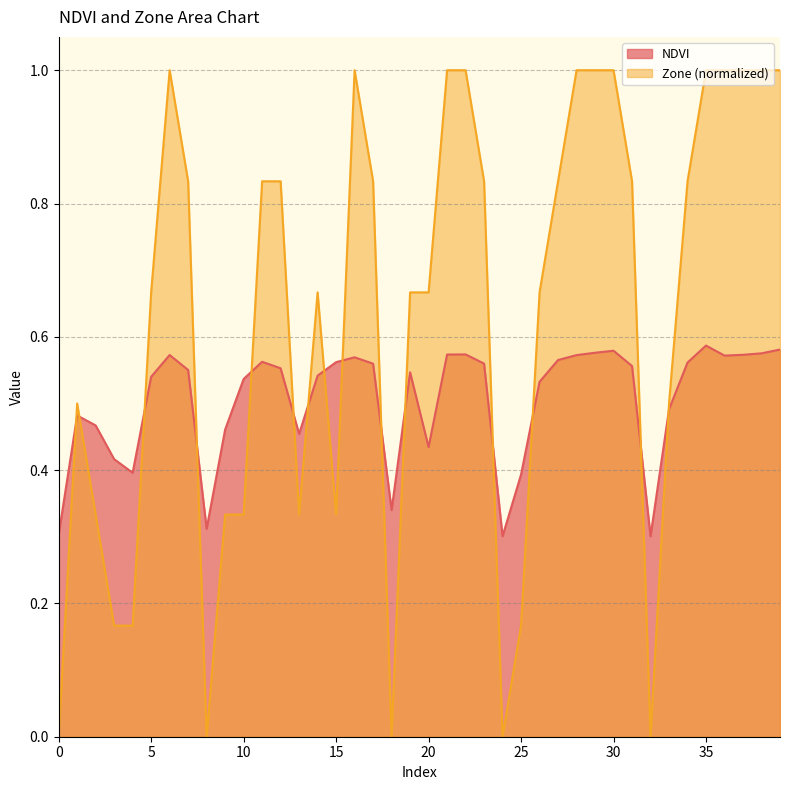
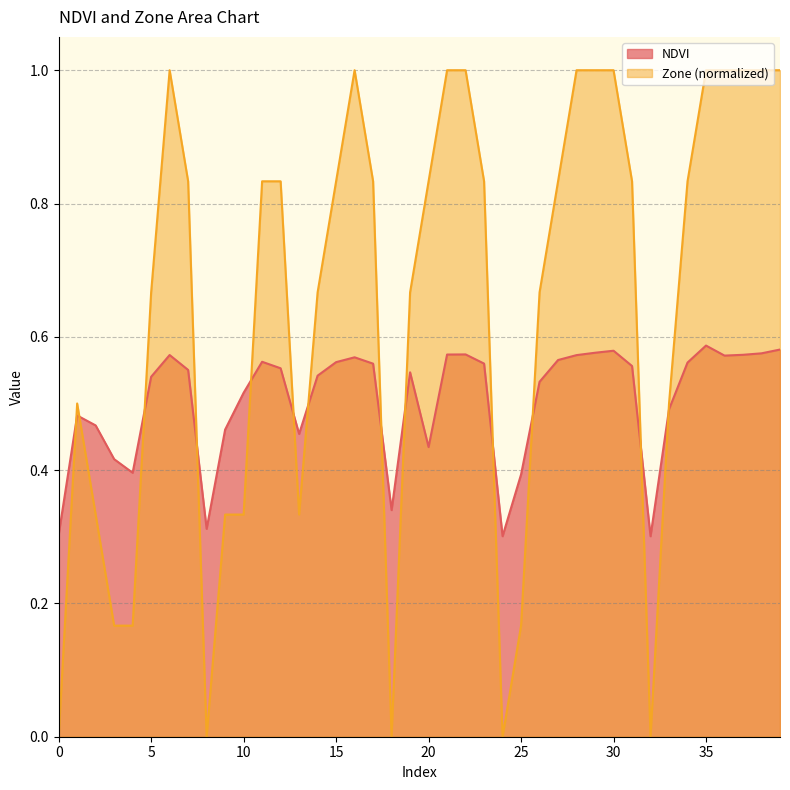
NDVI, 10: 0.54 -> 0.52
Zone (normalized), 15: 0.33 -> 0.83
Zone (normalized), 20: 0.67 -> 0.83
